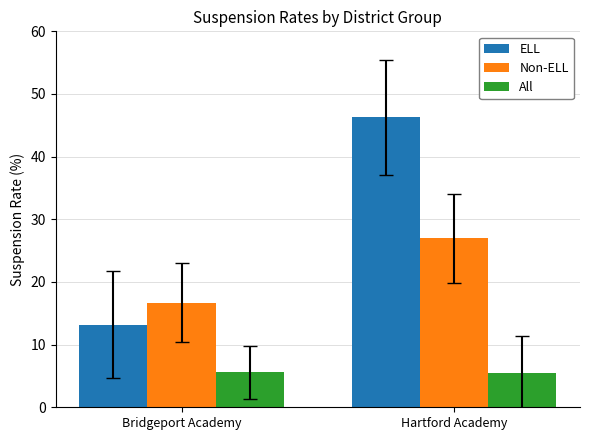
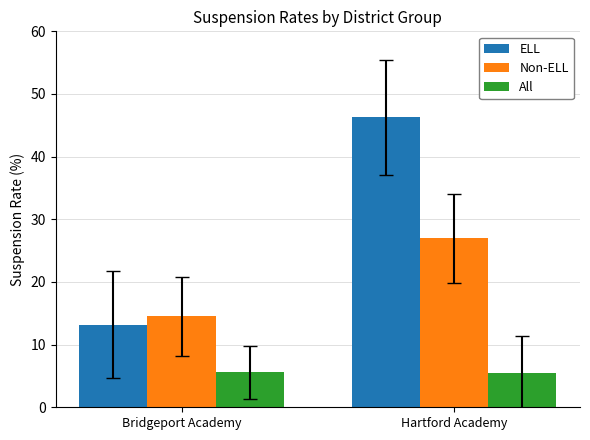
Non-ELL, Bridgeport Academy: 17 -> 15
